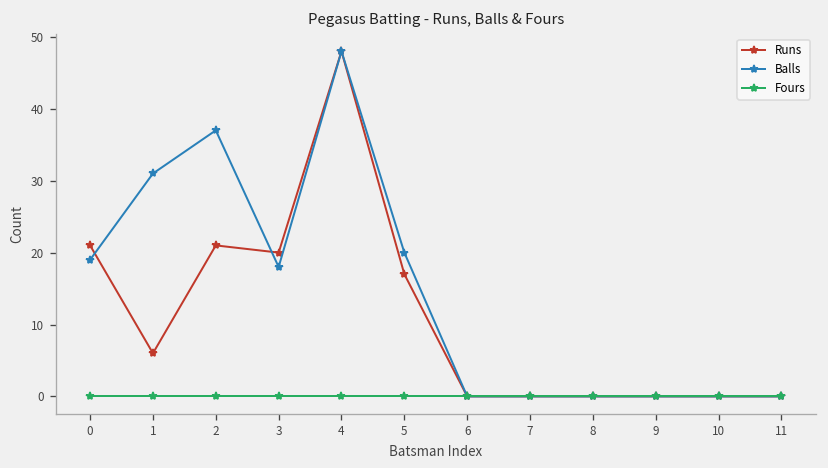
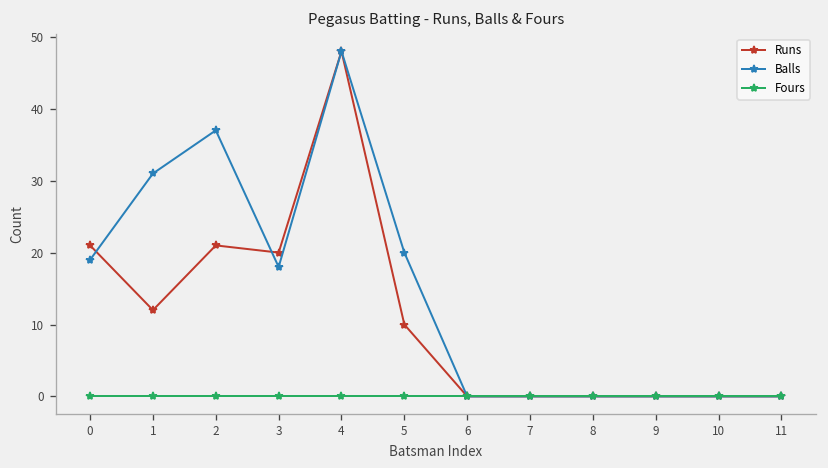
Runs, 1: 6 -> 12
Runs, 5: 17 -> 10
